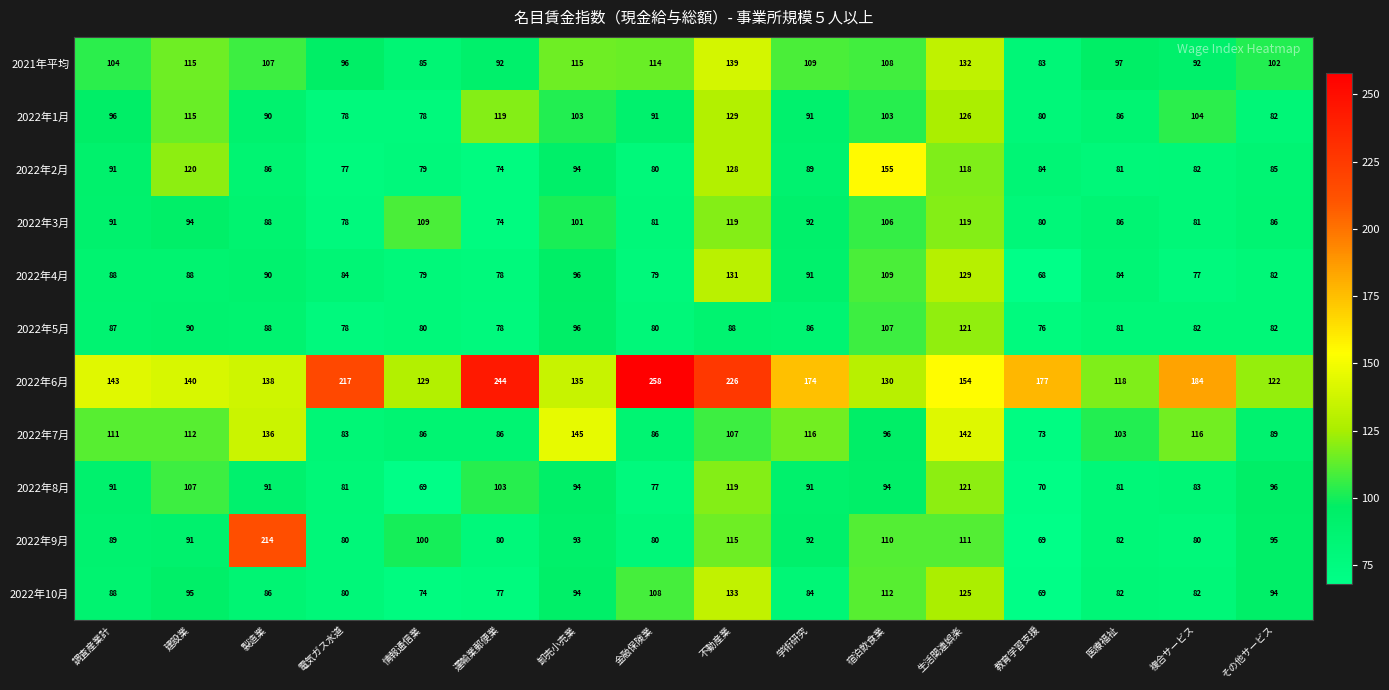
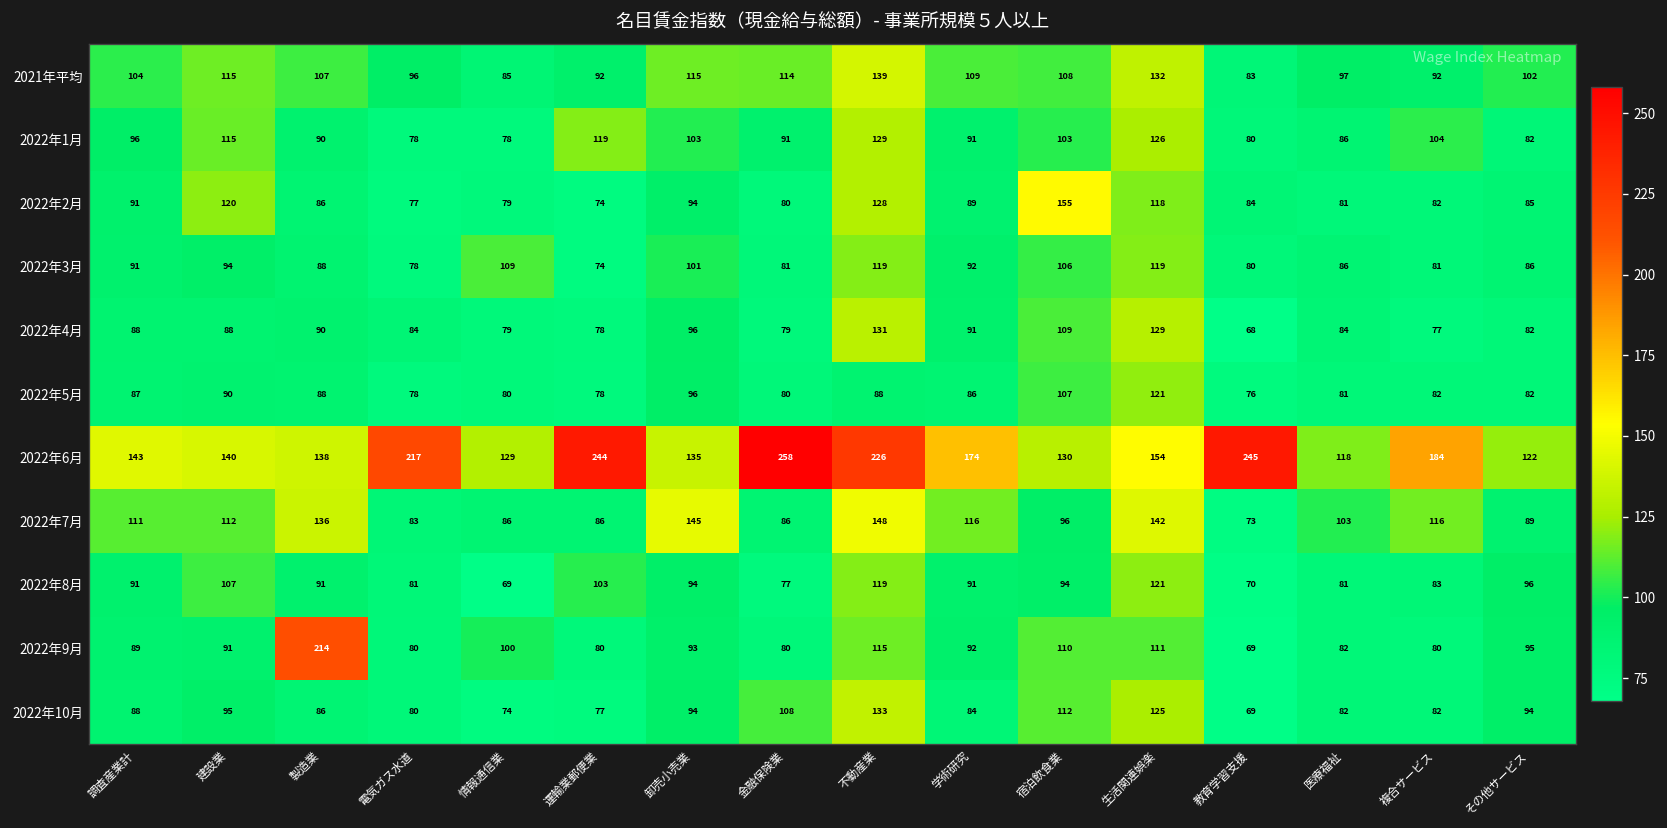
2022年6月, 教育学習支援: 177 -> 245
2022年7月, 不動産業: 107 -> 148
